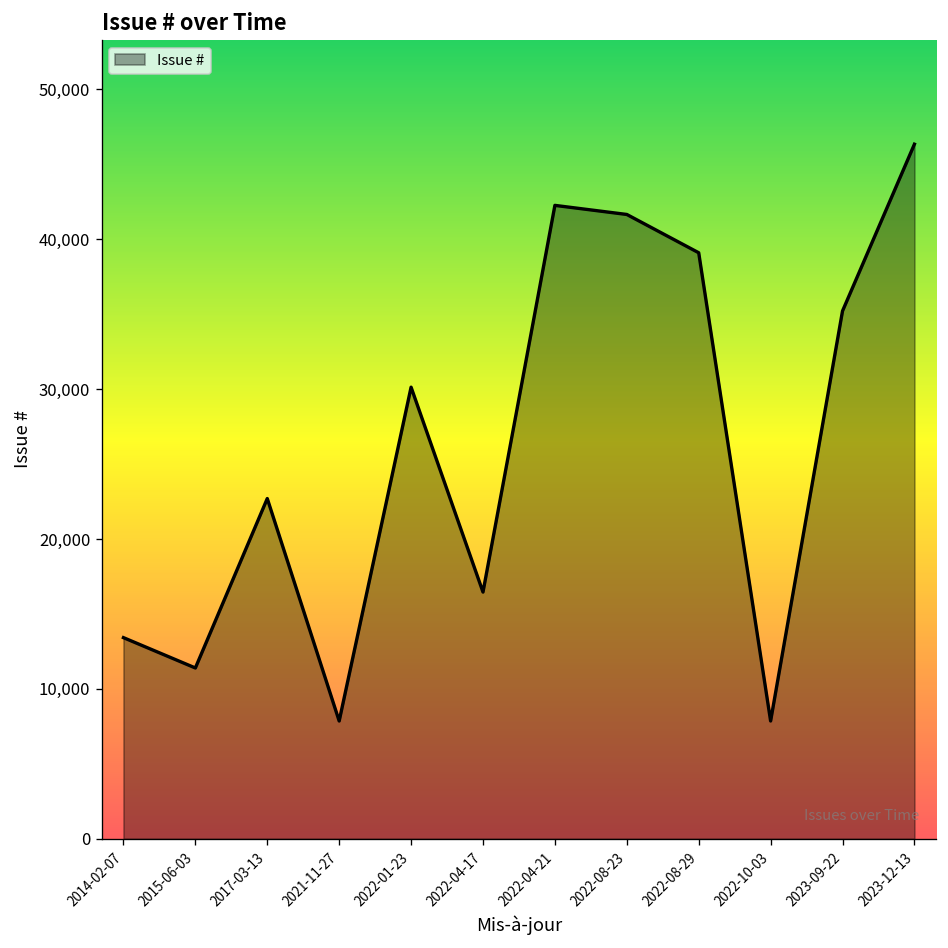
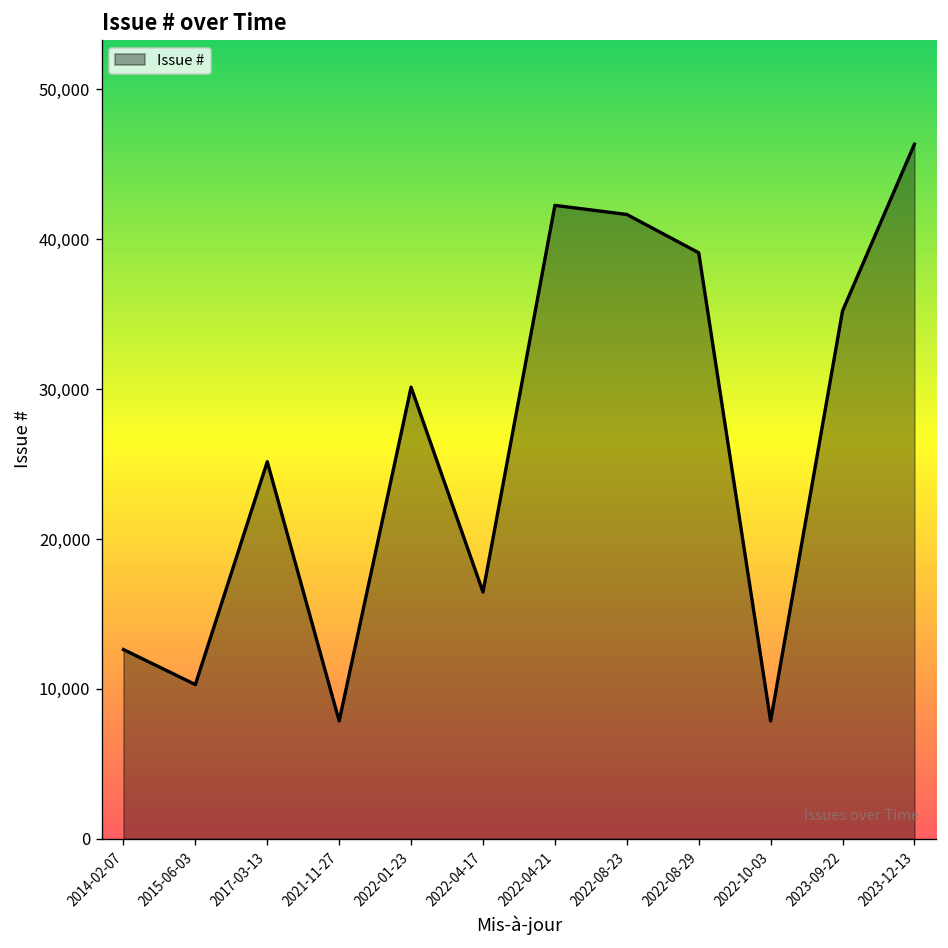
2014-02-07: 13,400 -> 12,600
2015-06-03: 11,400 -> 10,300
2017-03-13: 22,700 -> 25,200
